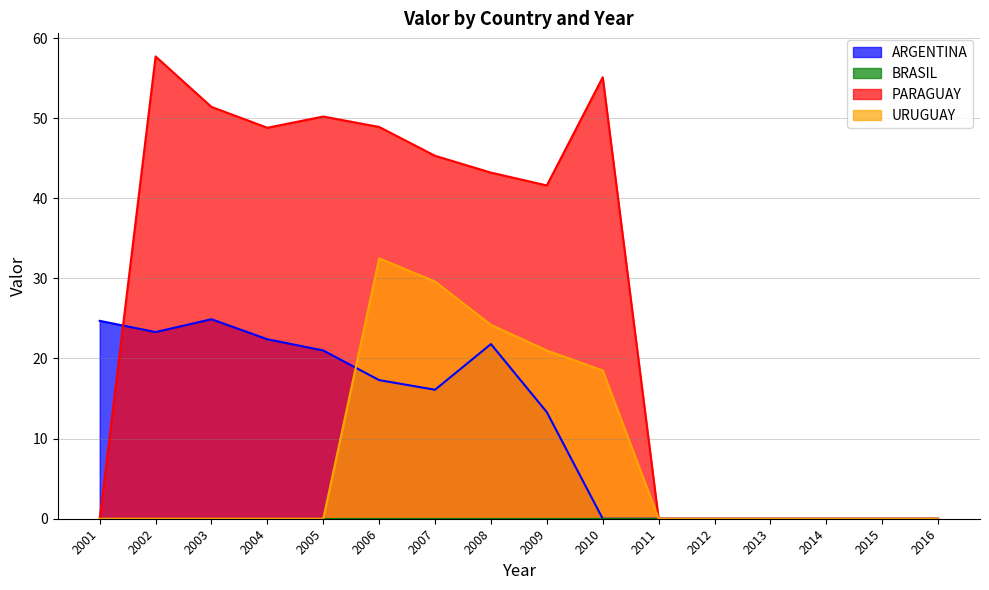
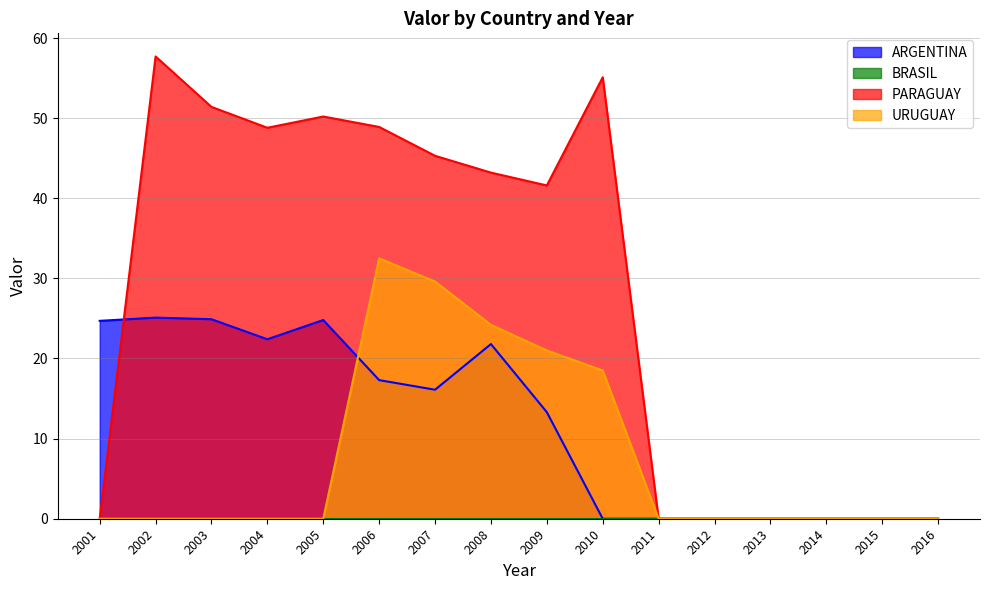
ARGENTINA, 2002: 23 -> 25
ARGENTINA, 2005: 21 -> 25
